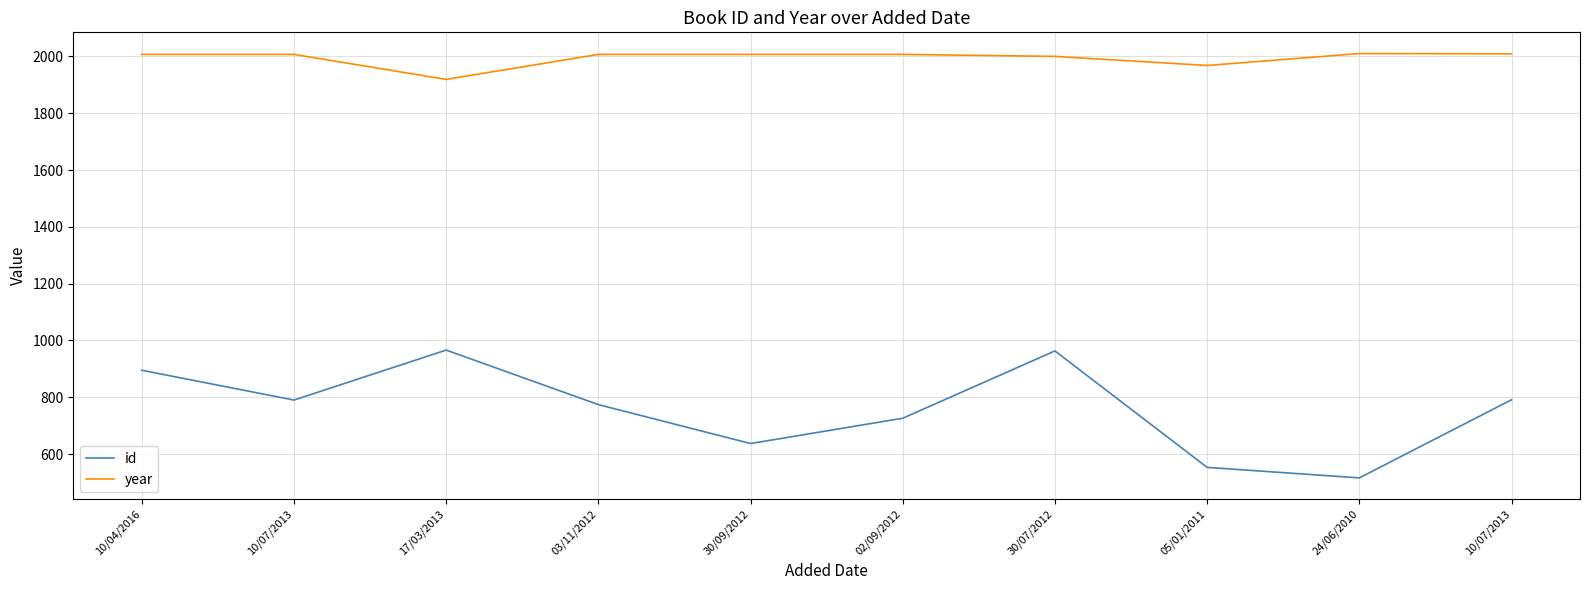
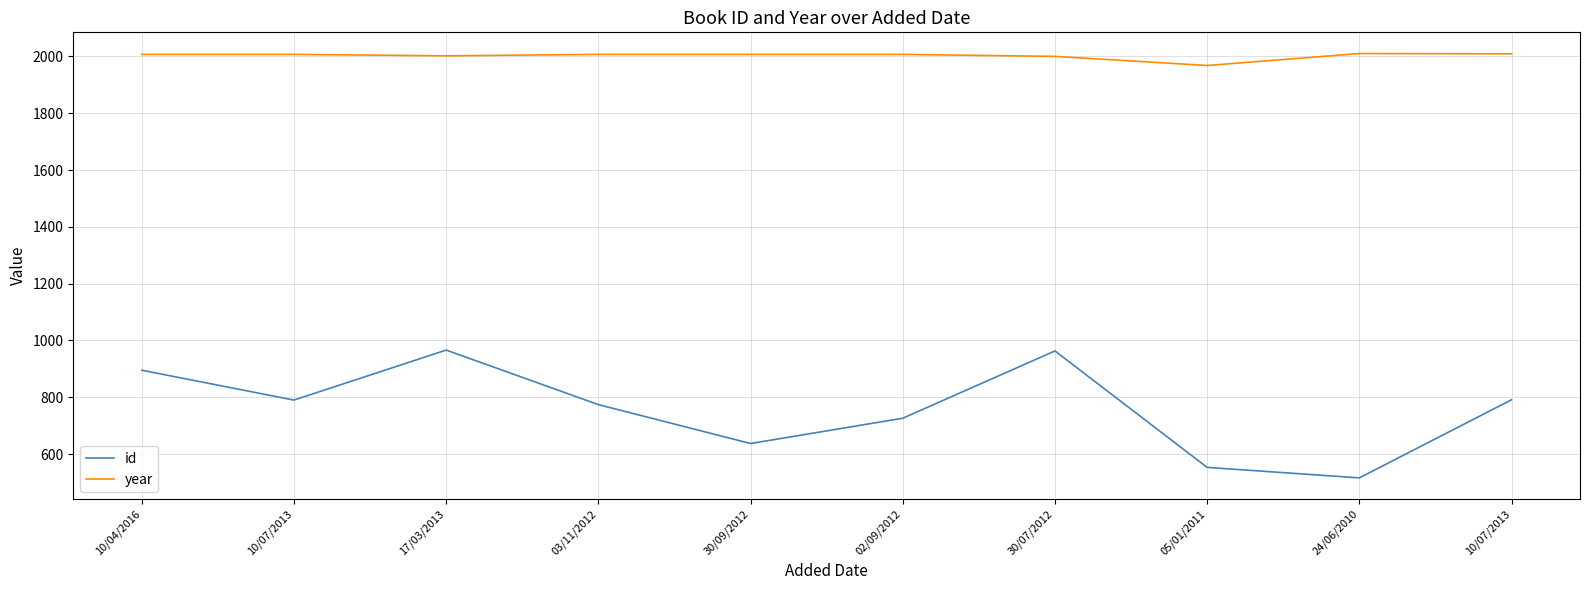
year, 17/03/2013: 1920 -> 2000
